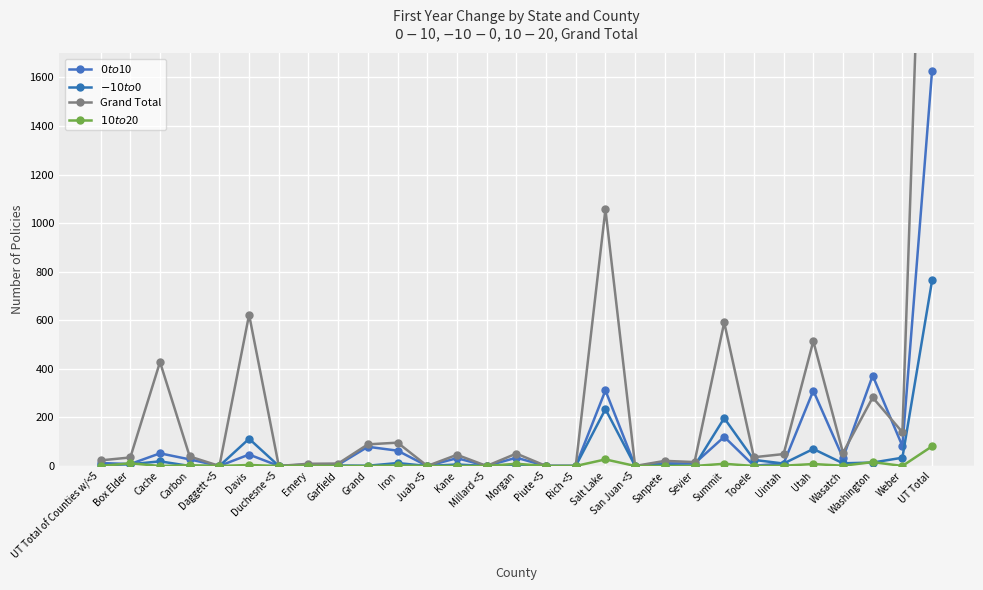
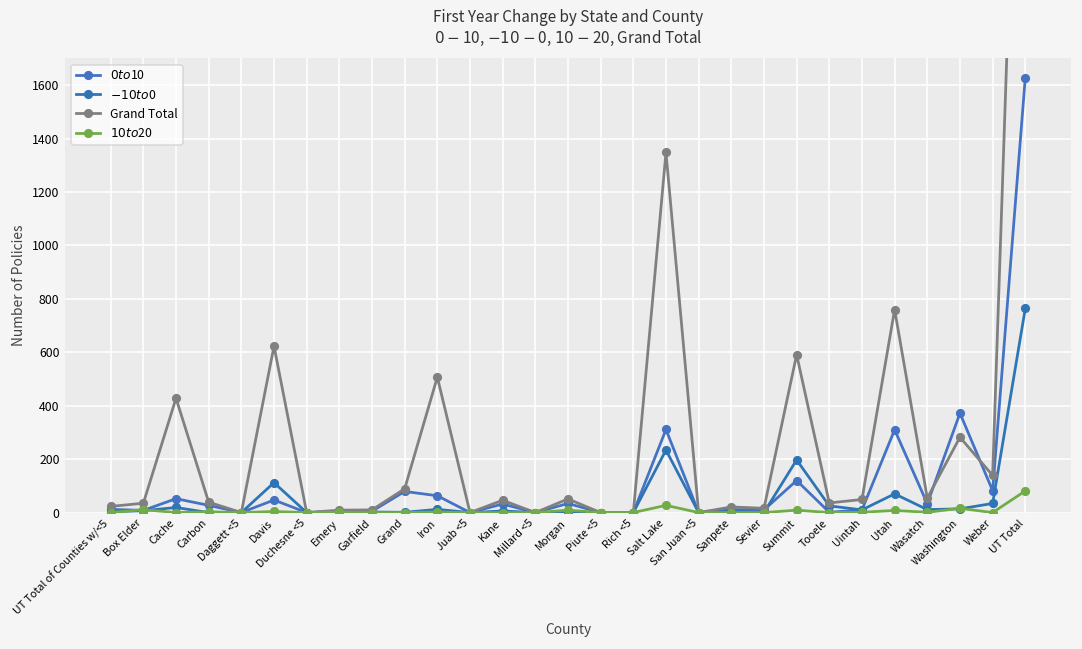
Grand Total, Iron: 100 -> 510
Grand Total, Salt Lake: 1060 -> 1350
Grand Total, Utah: 510 -> 760
